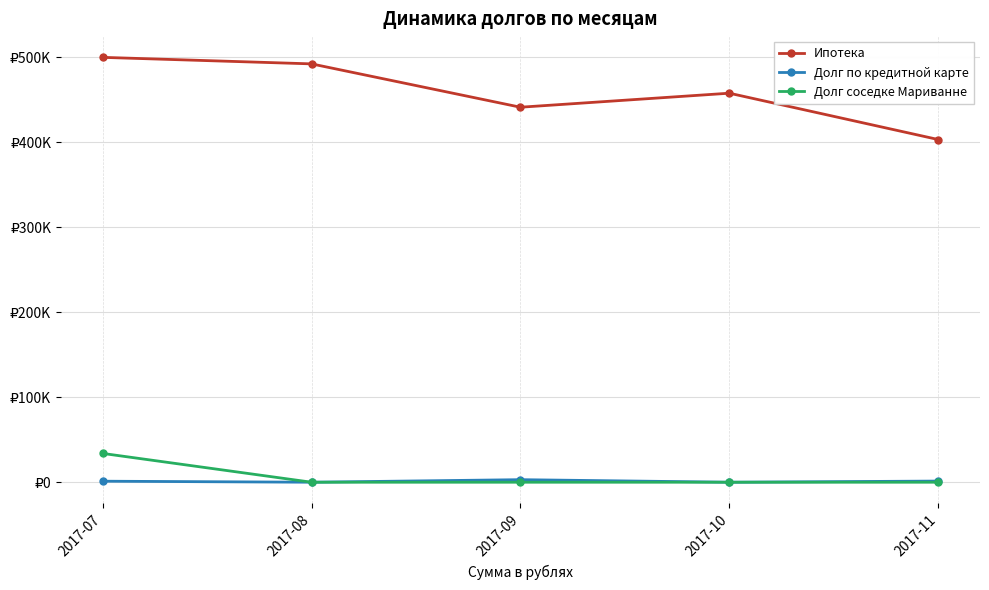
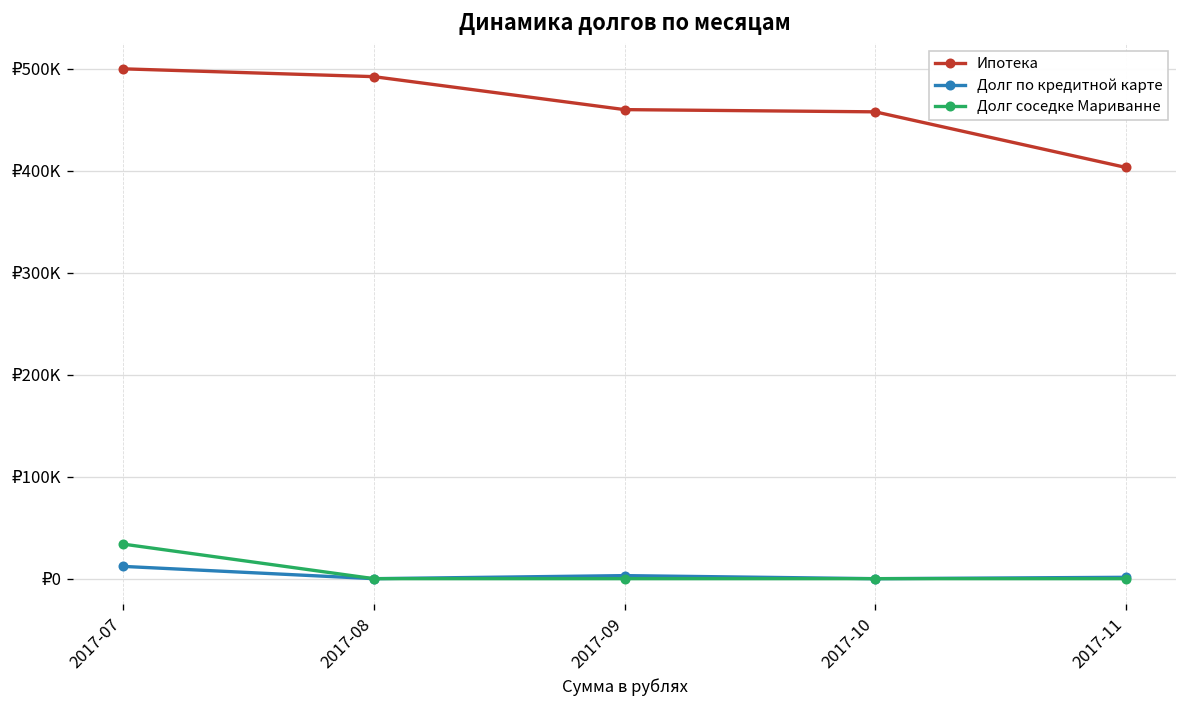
Долг по кредитной карте, 2017-07: ₽0 -> ₽10000
Ипотека, 2017-09: ₽440000 -> ₽460000
